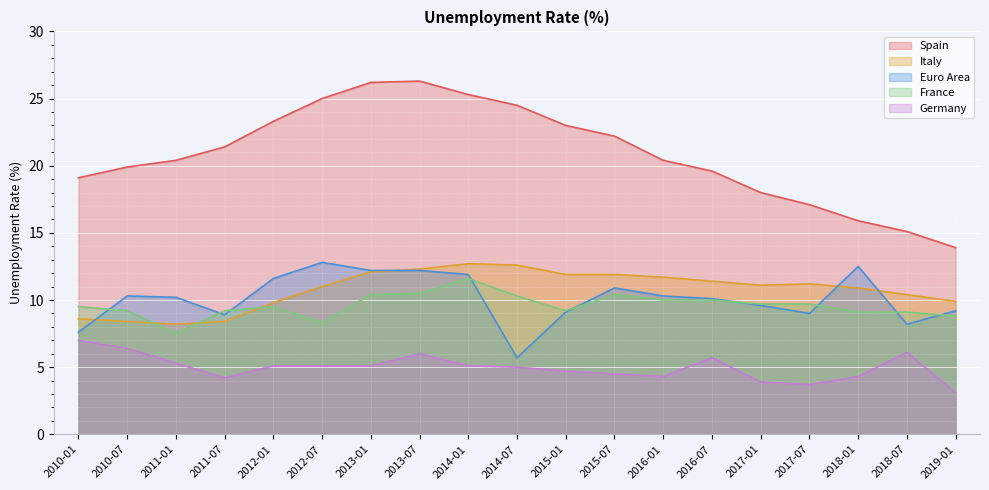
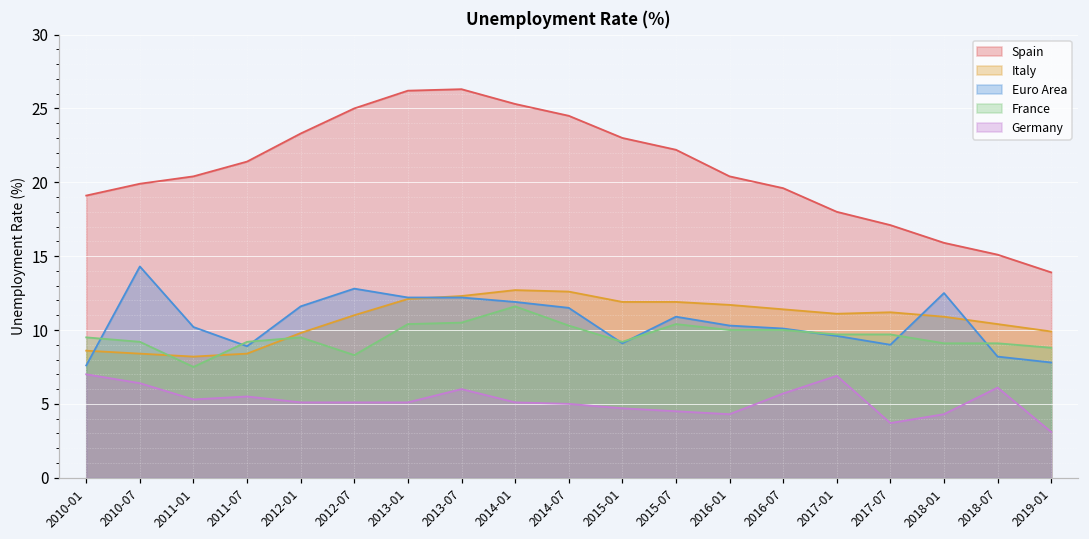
Euro Area, 2010-07: 10.3 -> 14.3
Germany, 2011-07: 4.2 -> 5.5
Euro Area, 2014-07: 5.7 -> 11.5
Germany, 2017-01: 3.9 -> 6.9
Euro Area, 2019-01: 9.2 -> 7.8
